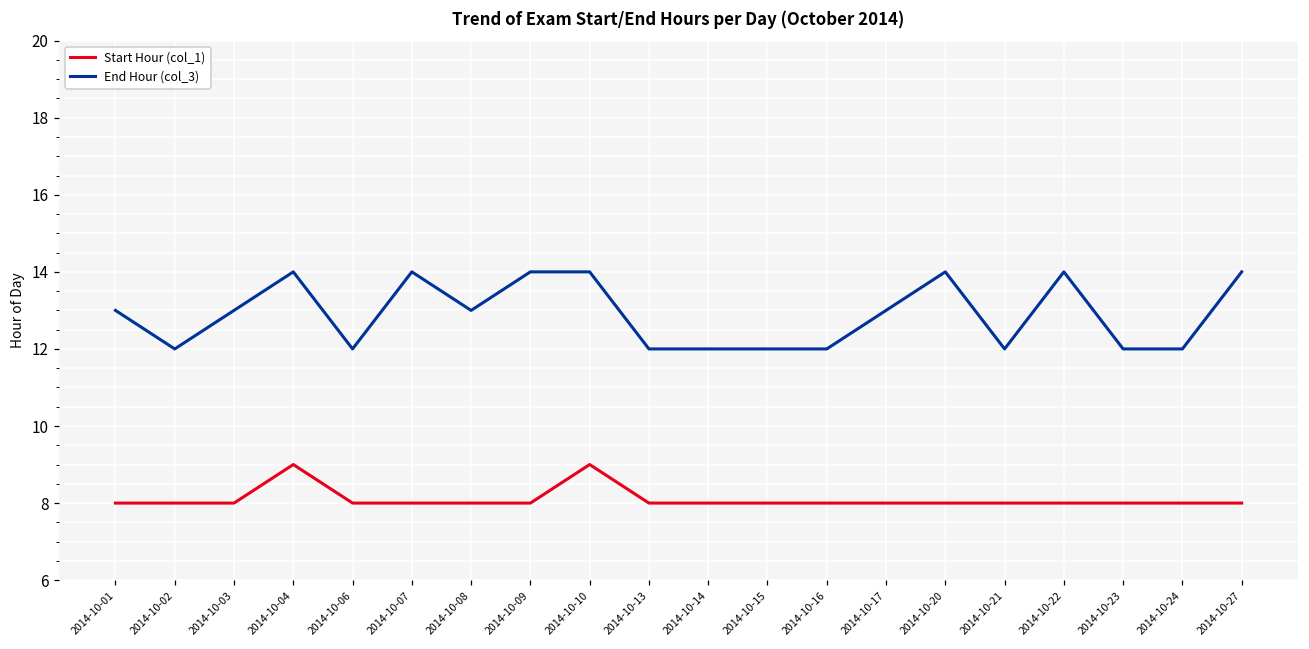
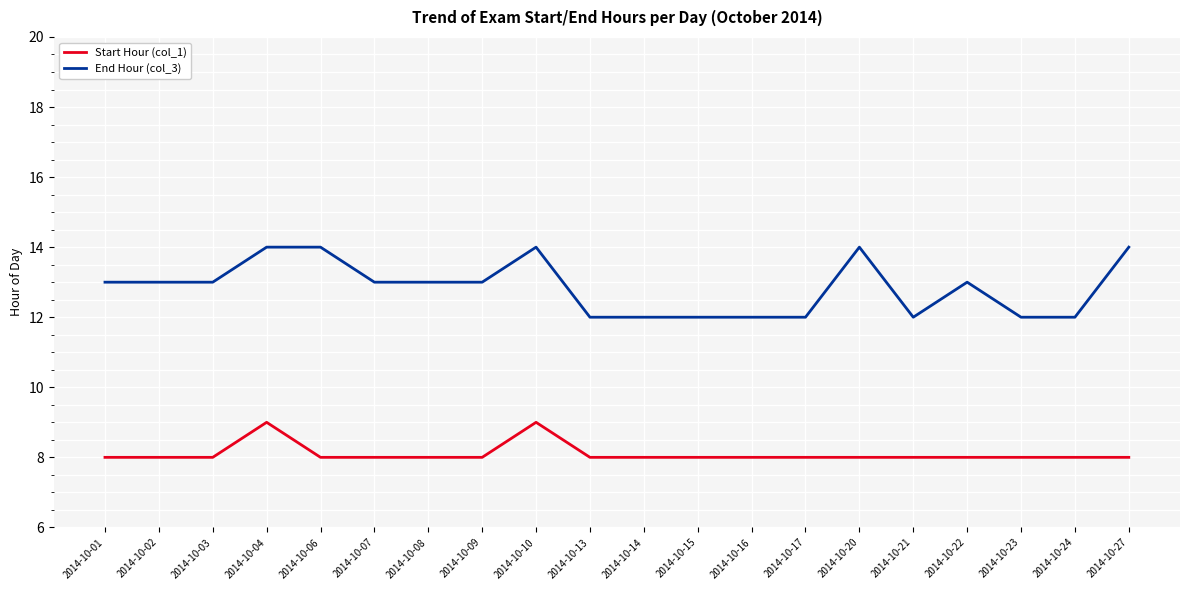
End Hour (col_3), 2014-10-02: 12 -> 13
End Hour (col_3), 2014-10-06: 12 -> 14
End Hour (col_3), 2014-10-07: 14 -> 13
End Hour (col_3), 2014-10-09: 14 -> 13
End Hour (col_3), 2014-10-17: 13 -> 12
End Hour (col_3), 2014-10-22: 14 -> 13
